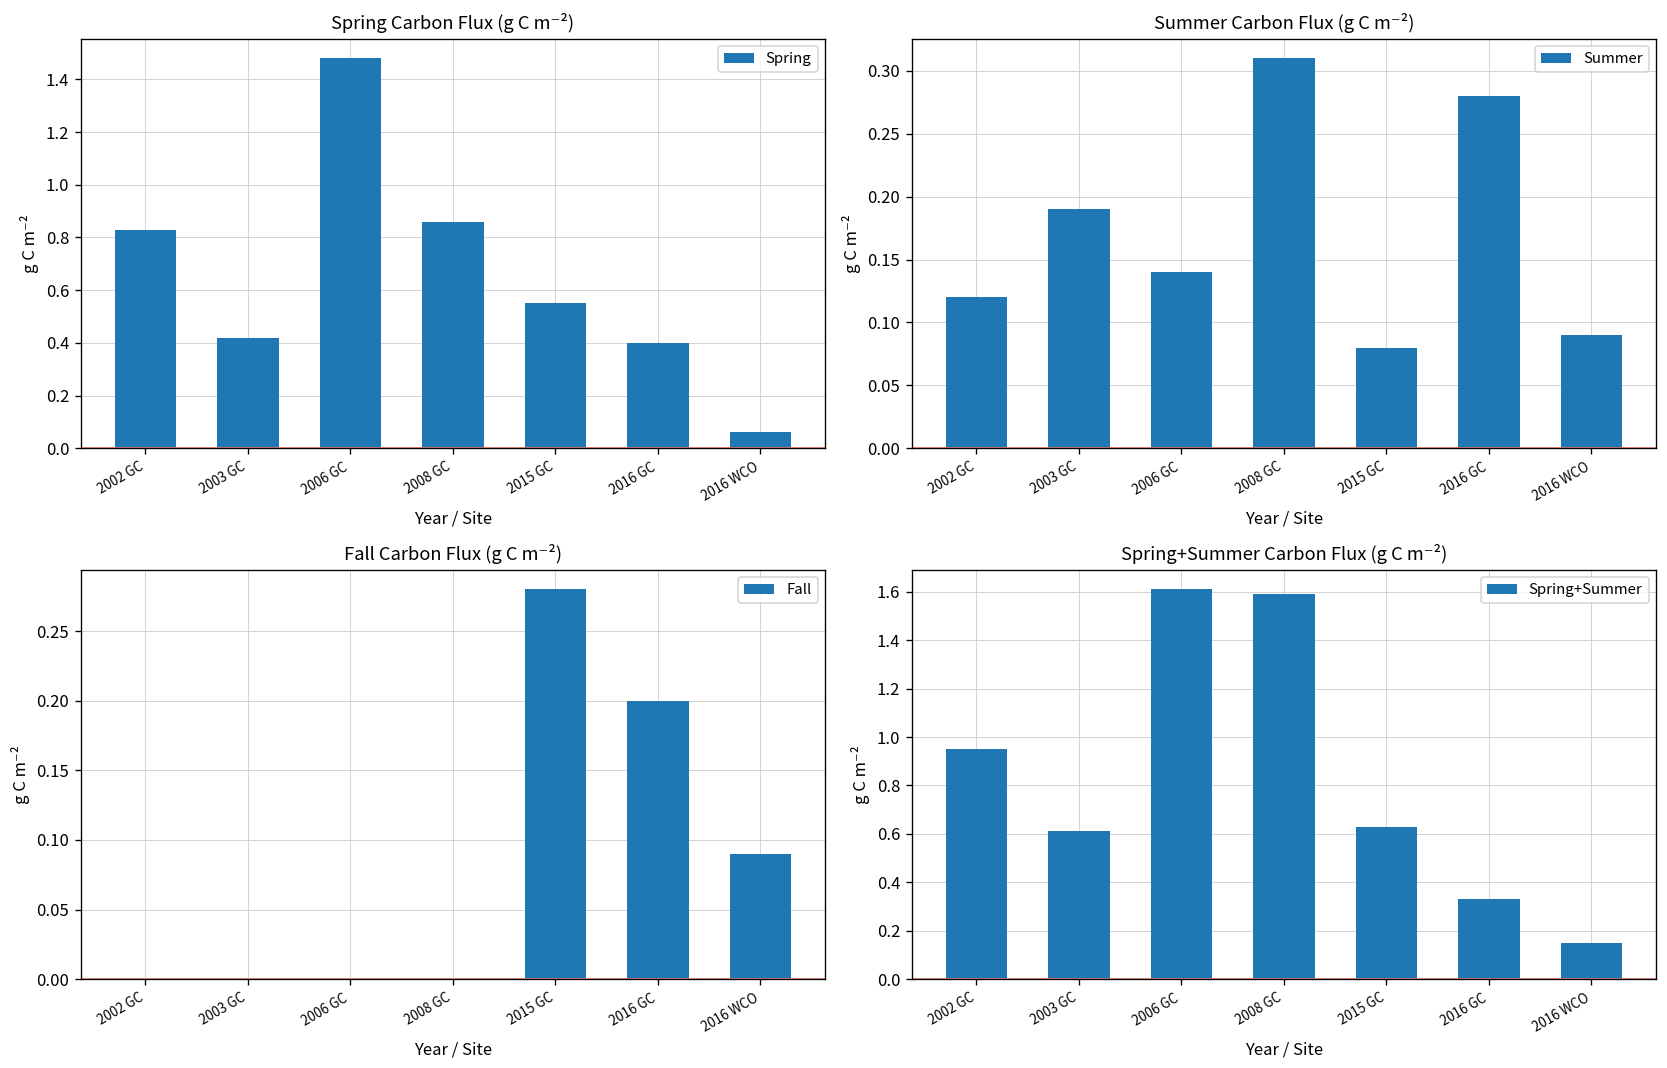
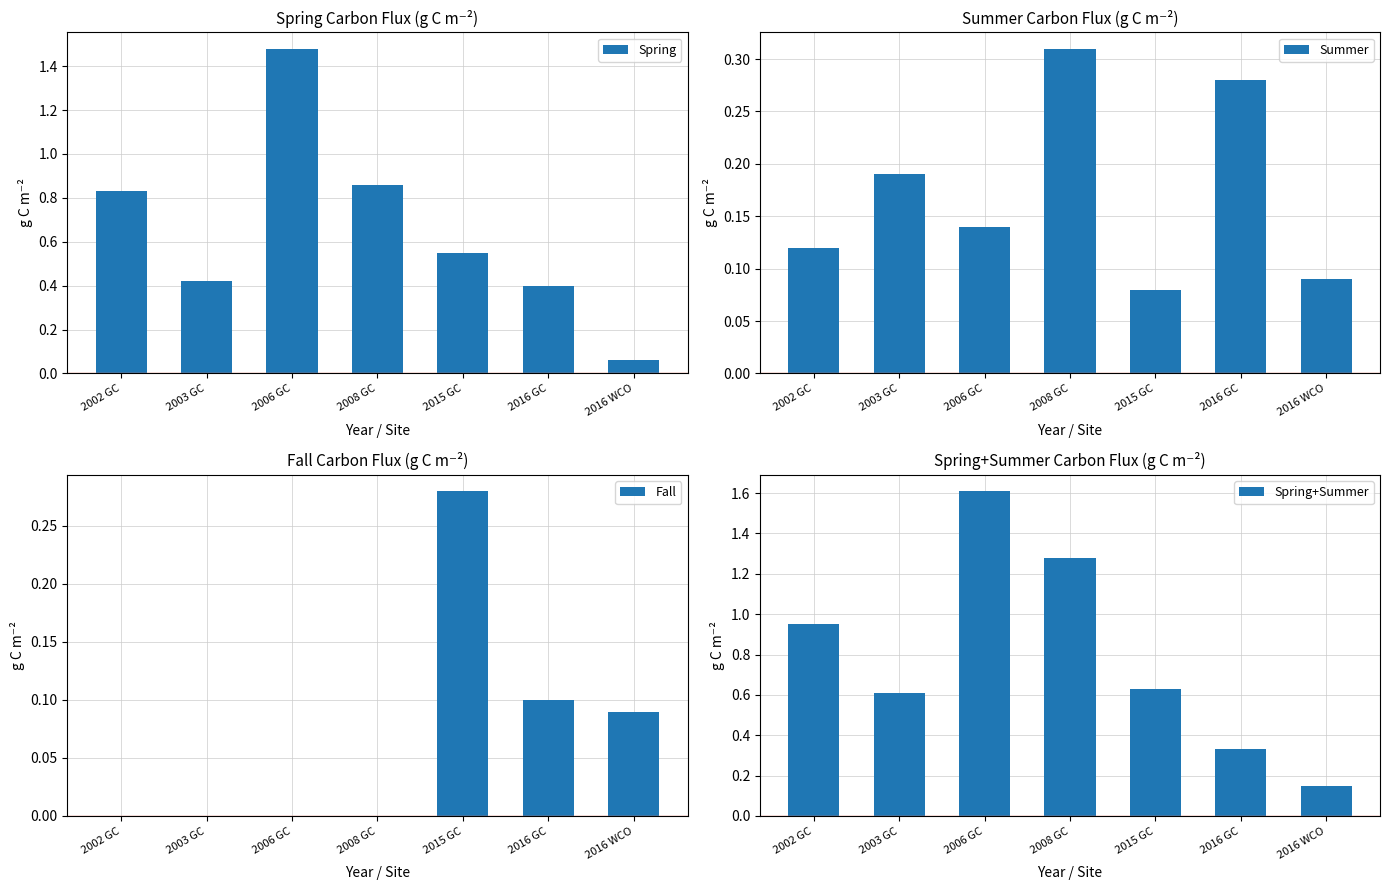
Fall Carbon Flux (g C m⁻²), 2016 GC: 0.2 -> 0.1
Spring+Summer Carbon Flux (g C m⁻²), 2008 GC: 1.59 -> 1.28
